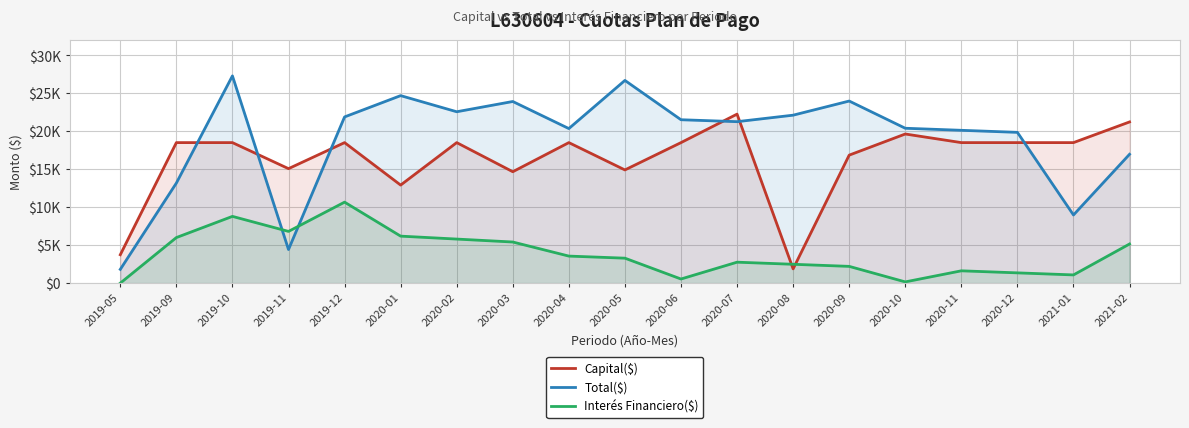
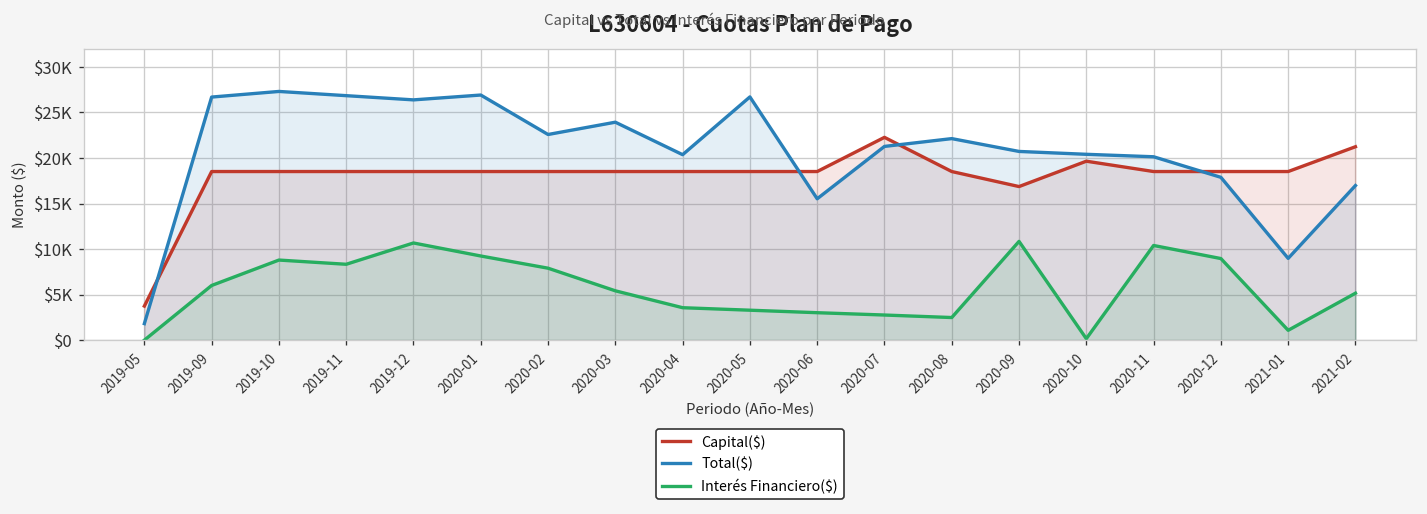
Total($), 2019-09: $13000 -> $27000
Capital($), 2019-11: $15000 -> $19000
Total($), 2019-11: $4000 -> $27000
Interés Financiero($), 2019-11: $7000 -> $8000
Total($), 2019-12: $22000 -> $26000
Capital($), 2020-01: $13000 -> $19000
Total($), 2020-01: $25000 -> $27000
Interés Financiero($), 2020-01: $6000 -> $9000
Interés Financiero($), 2020-02: $6000 -> $8000
Capital($), 2020-03: $15000 -> $19000
Capital($), 2020-05: $15000 -> $19000
Total($), 2020-06: $22000 -> $16000
Interés Financiero($), 2020-06: $1000 -> $3000
Capital($), 2020-08: $2000 -> $19000
Total($), 2020-09: $24000 -> $21000
Interés Financiero($), 2020-09: $2000 -> $11000
Interés Financiero($), 2020-11: $2000 -> $10000
Total($), 2020-12: $20000 -> $18000
Interés Financiero($), 2020-12: $1000 -> $9000
